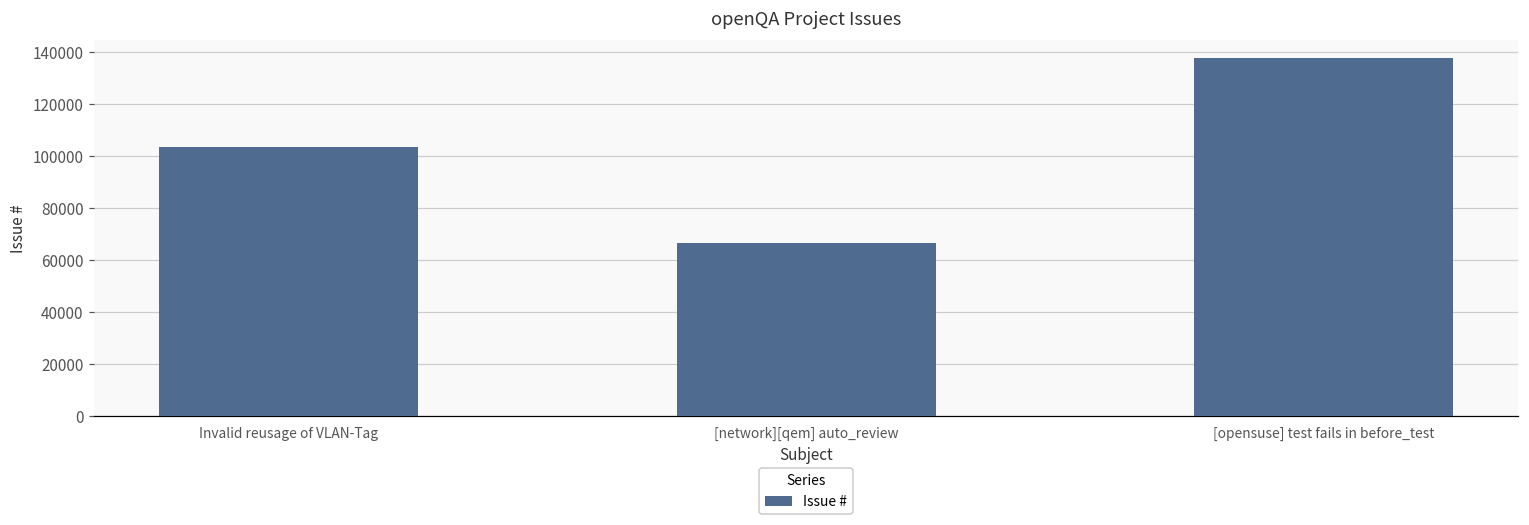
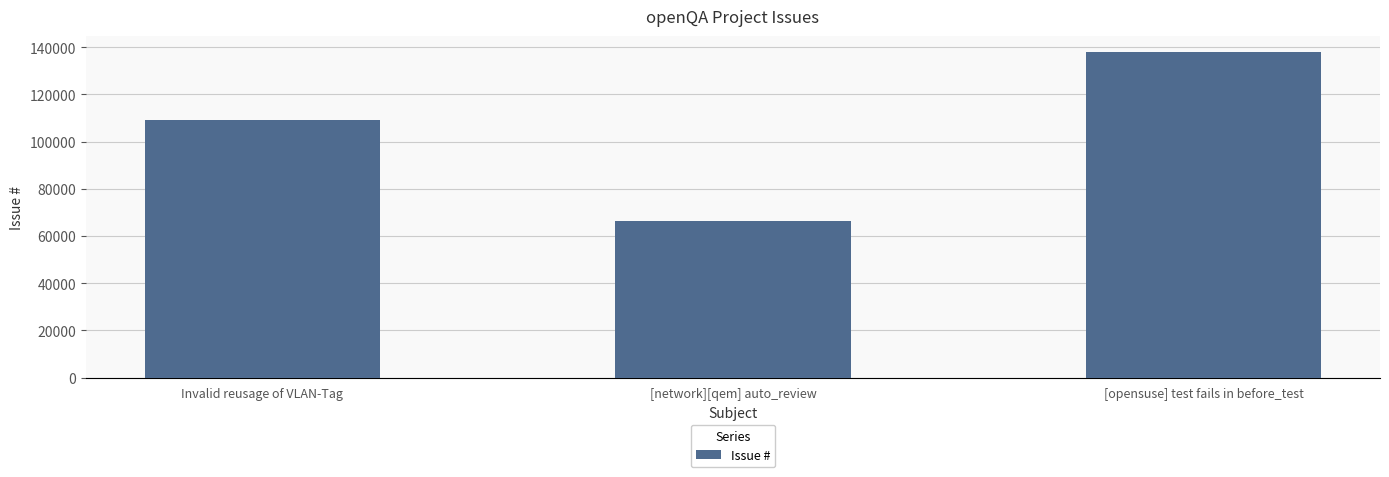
Invalid reusage of VLAN-Tag: 104000 -> 109000
